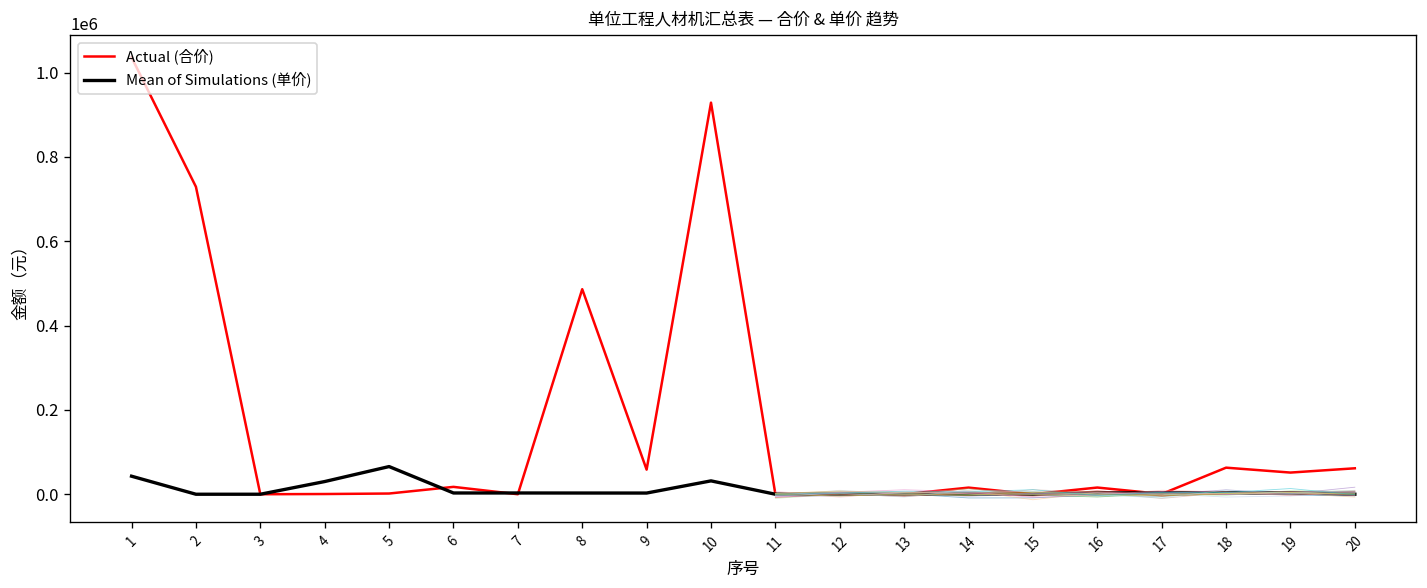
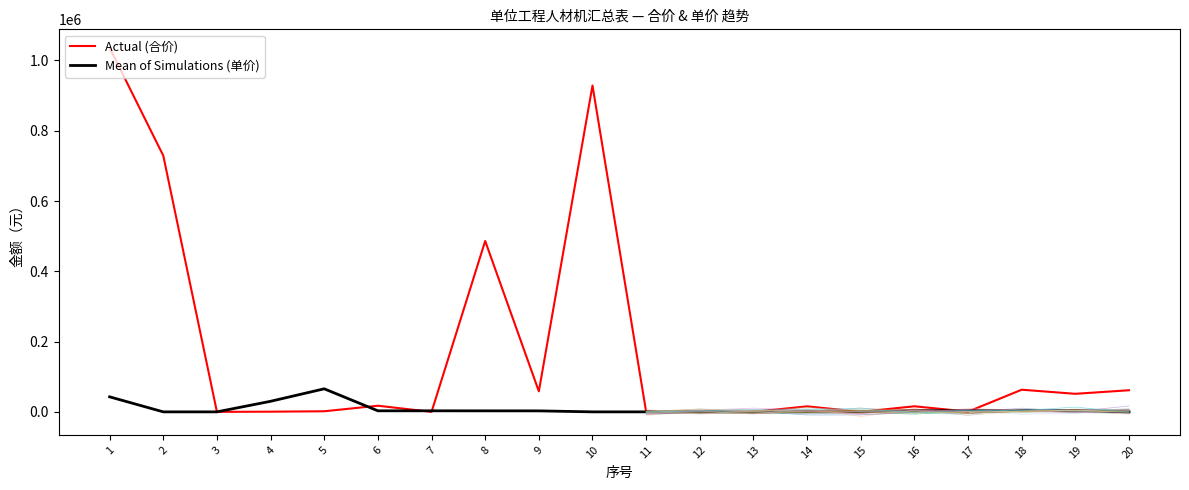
Mean of Simulations (单价), 10: 30000 -> 0
